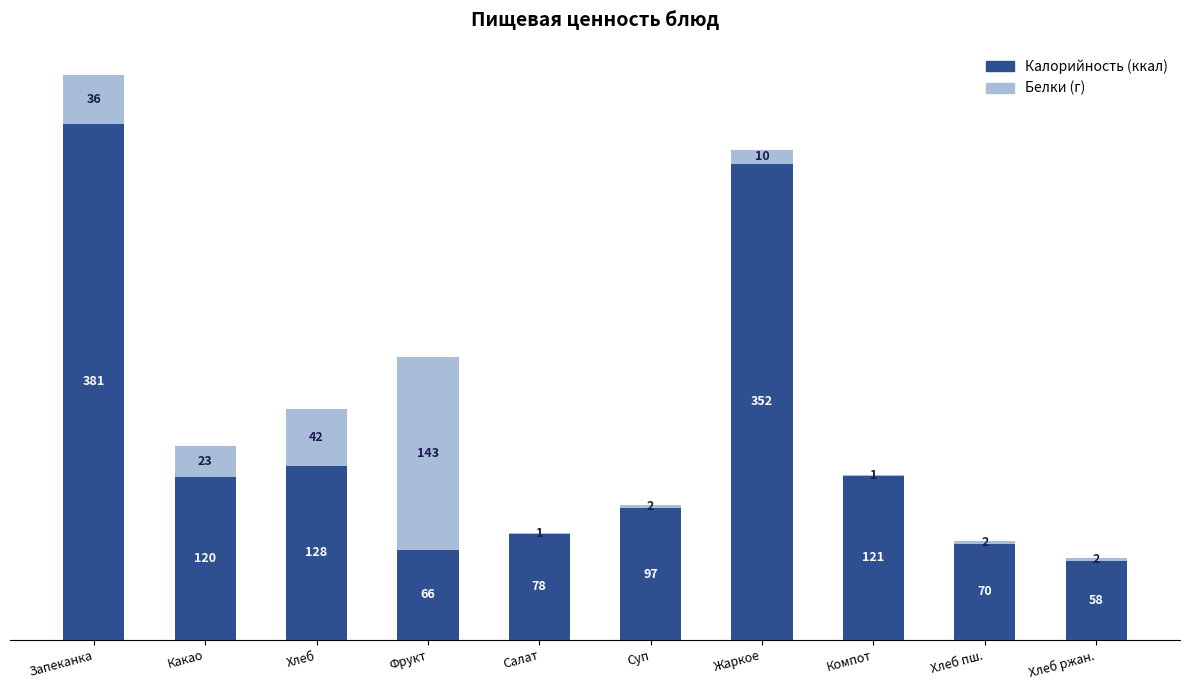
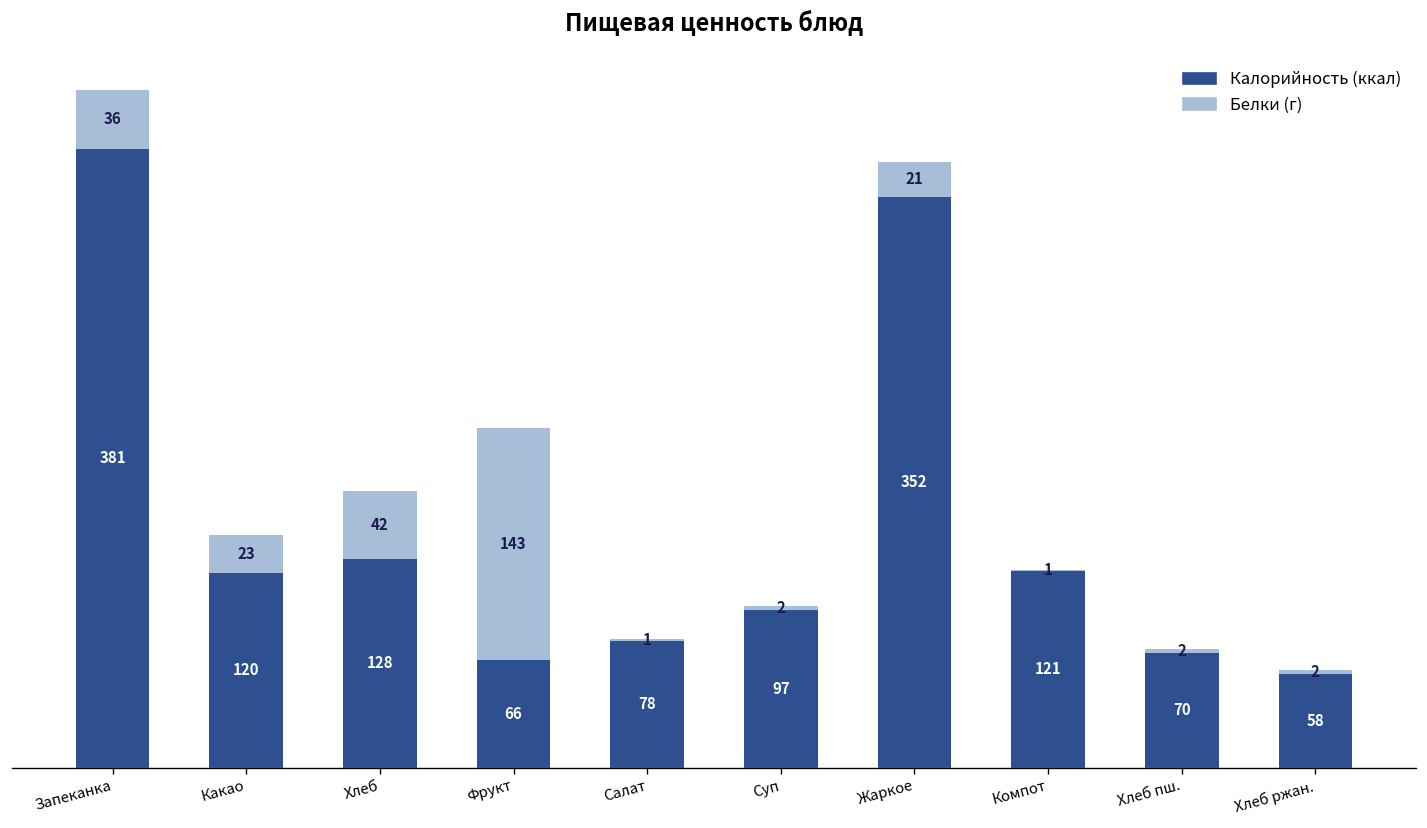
Белки (г), Жаркое: 10 -> 21
